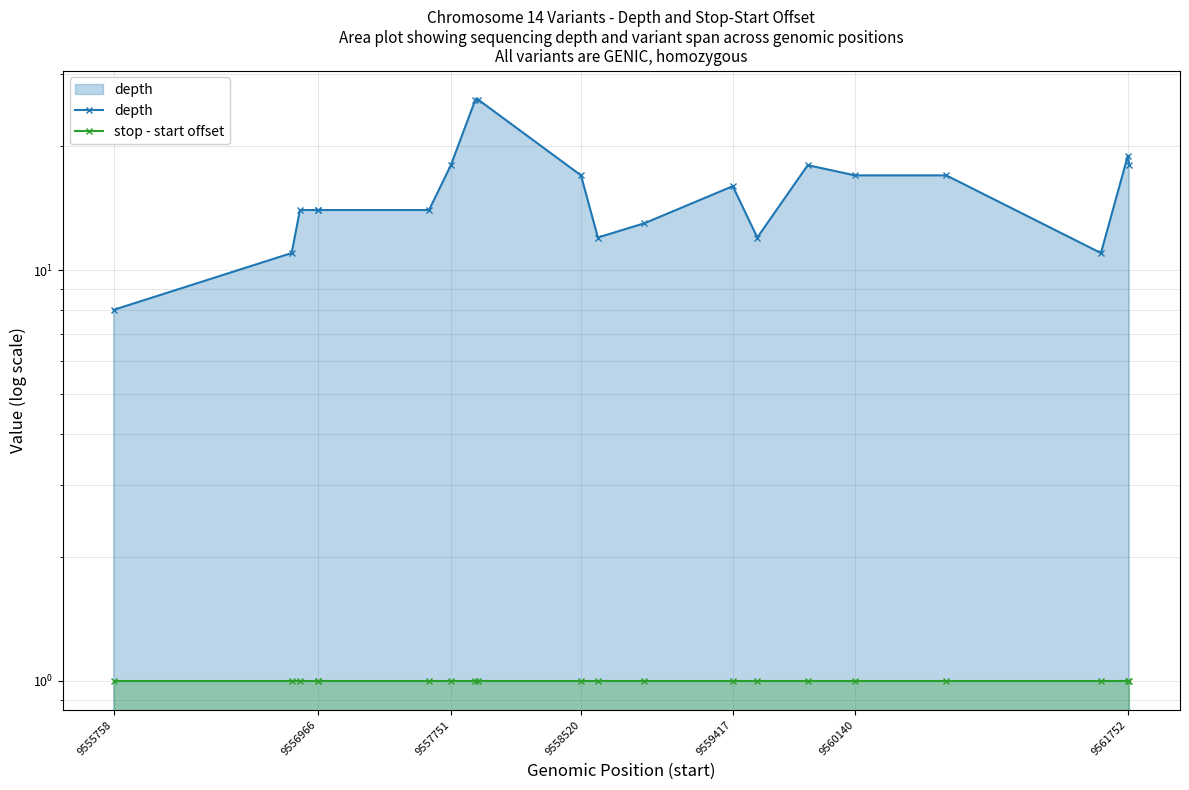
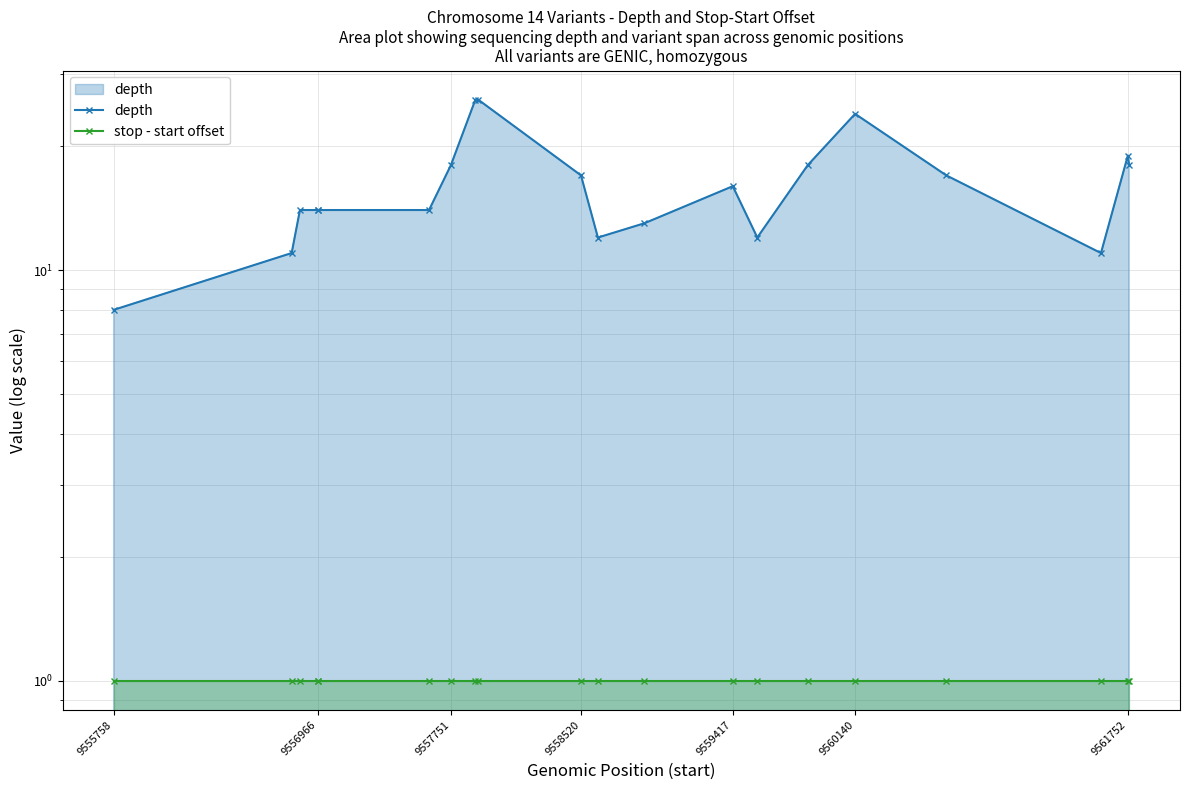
depth, 9560140: 17 -> 24
